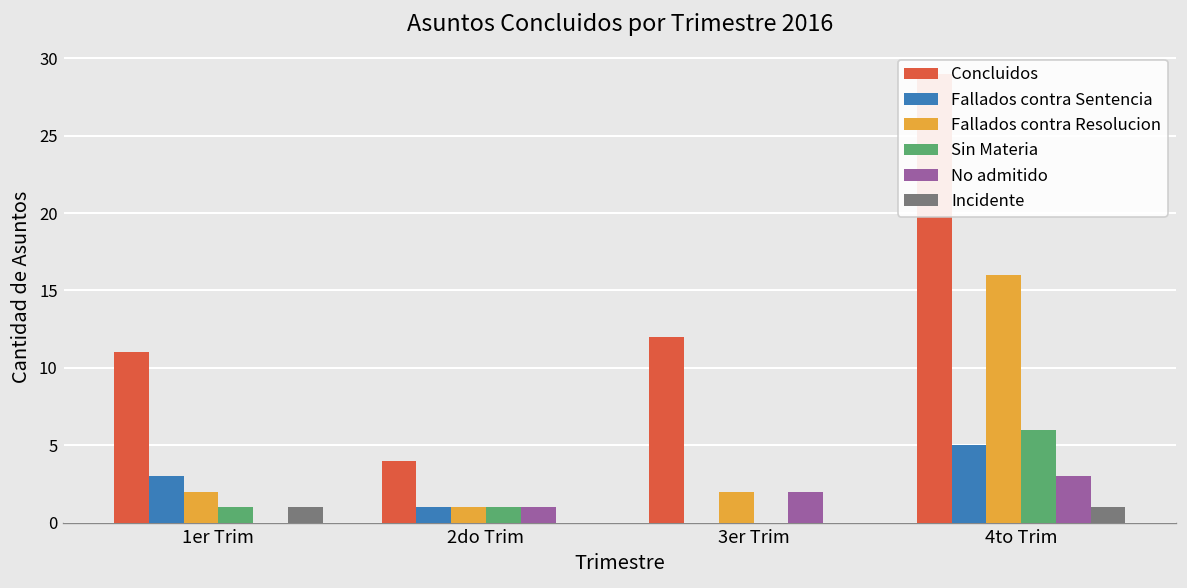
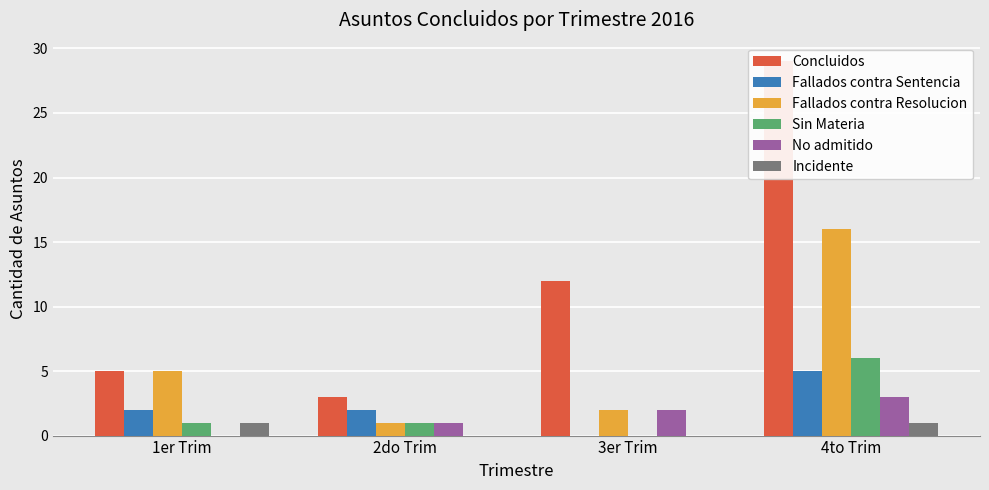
Concluidos, 1er Trim: 11 -> 5
Fallados contra Sentencia, 1er Trim: 3 -> 2
Fallados contra Resolucion, 1er Trim: 2 -> 5
Concluidos, 2do Trim: 4 -> 3
Fallados contra Sentencia, 2do Trim: 1 -> 2
